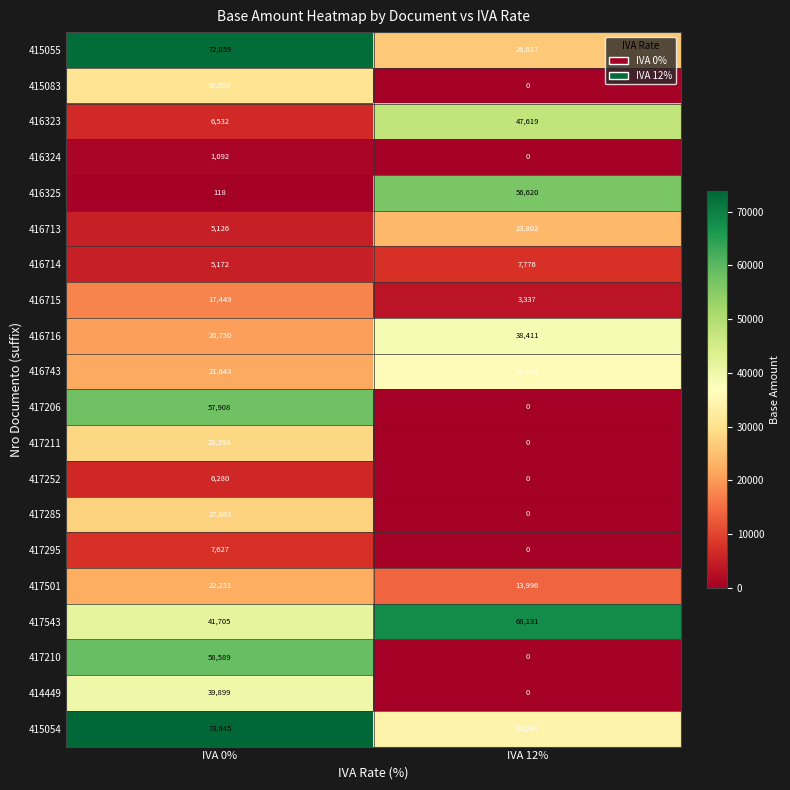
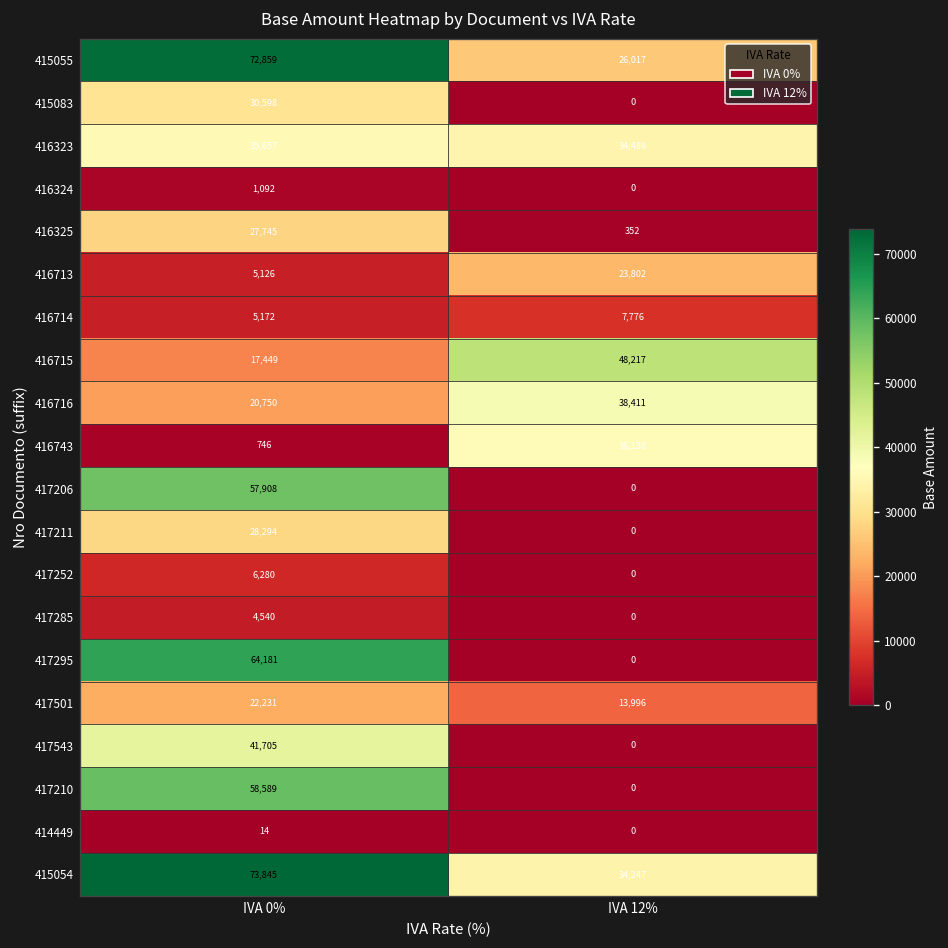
416323, IVA 0%: 6,532 -> 35,657
416323, IVA 12%: 47,619 -> 34,489
416325, IVA 0%: 118 -> 27,745
416325, IVA 12%: 56,620 -> 352
416715, IVA 12%: 3,337 -> 48,217
416743, IVA 0%: 21,643 -> 746
417285, IVA 0%: 27,683 -> 4,540
417295, IVA 0%: 7,627 -> 64,181
417543, IVA 12%: 68,131 -> 0
414449, IVA 0%: 39,899 -> 14
